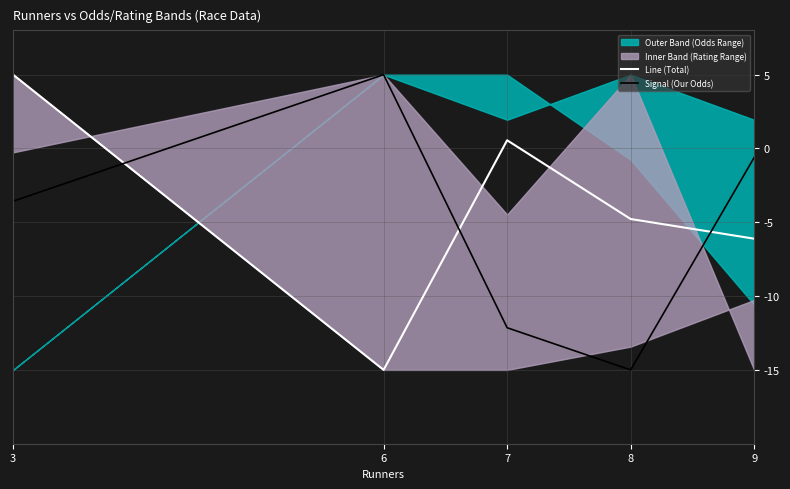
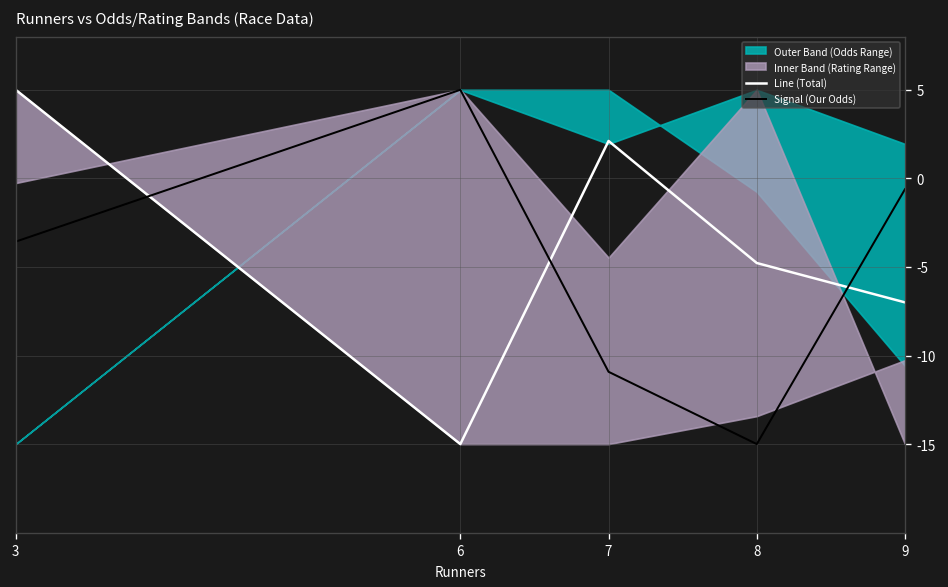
Line (Total), 7: 0.6 -> 2.1
Signal (Our Odds), 7: -12.1 -> -10.9
Line (Total), 9: -6.1 -> -7.0
